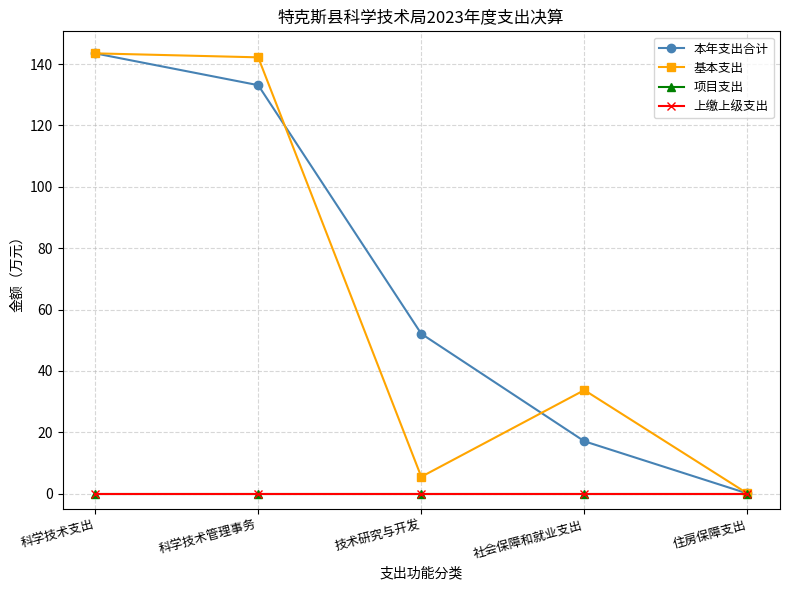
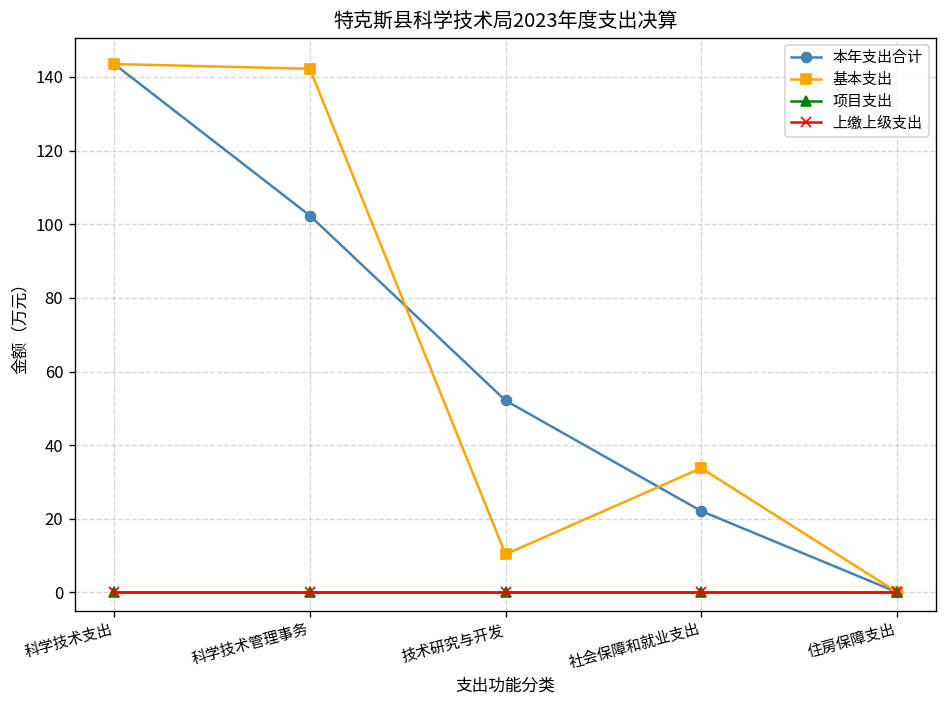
本年支出合计, 科学技术管理事务: 133 -> 102
基本支出, 技术研究与开发: 6 -> 10
本年支出合计, 社会保障和就业支出: 17 -> 22
